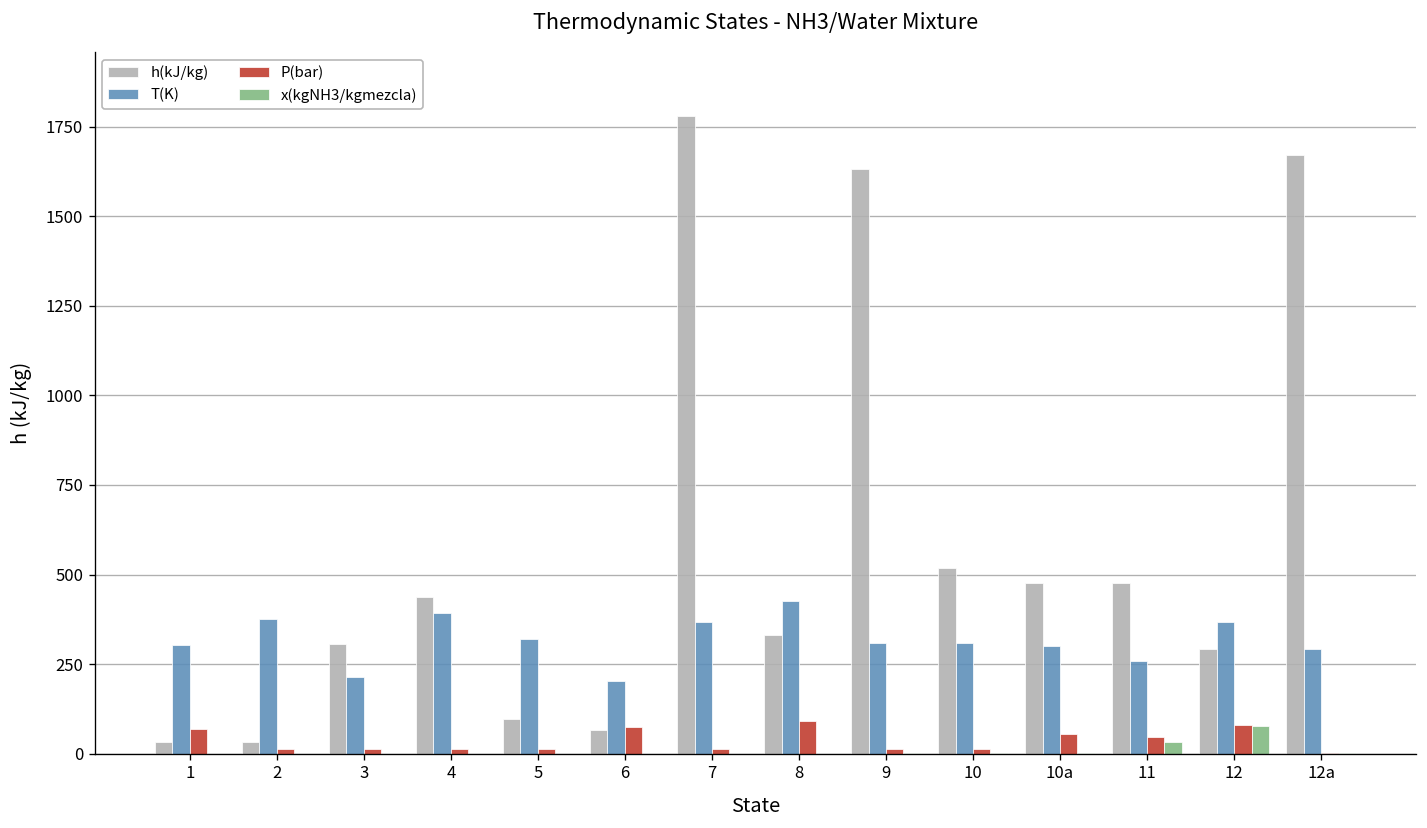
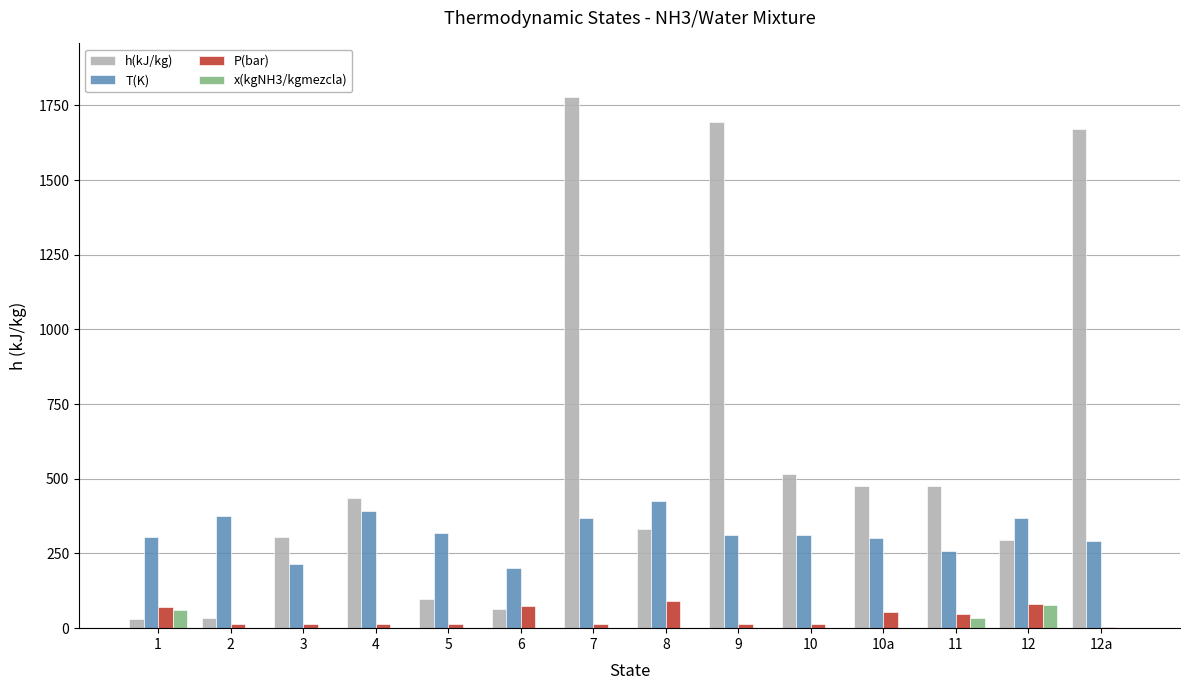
x(kgNH3/kgmezcla), 1: 0 -> 60
h(kJ/kg), 9: 1630 -> 1690
